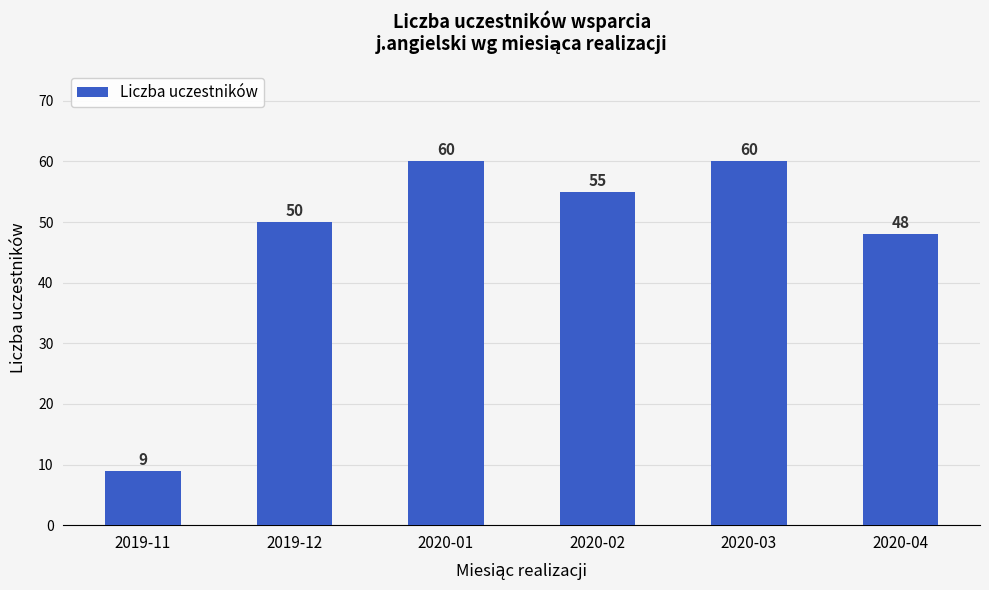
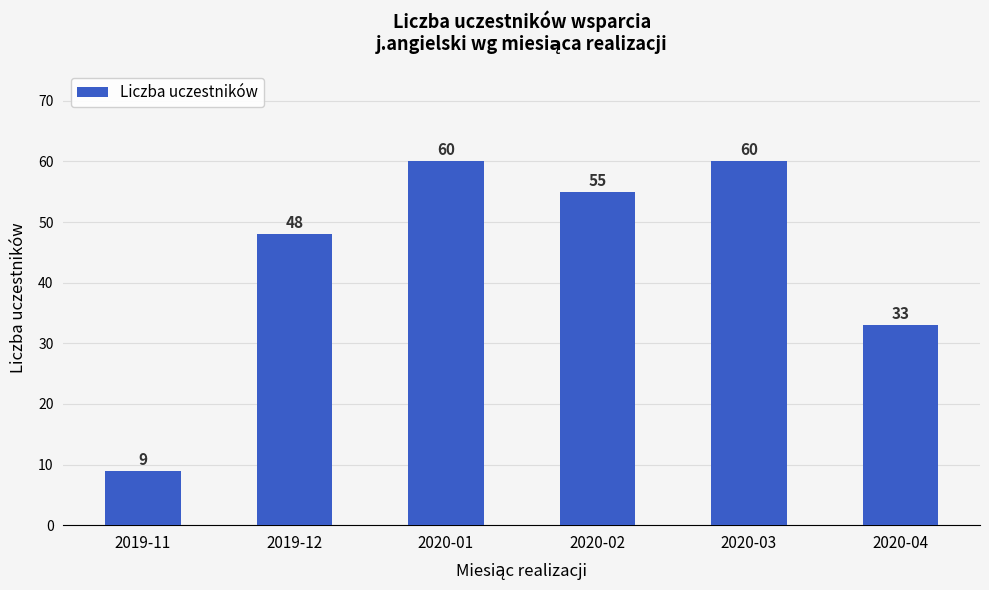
2019-12: 50 -> 48
2020-04: 48 -> 33
